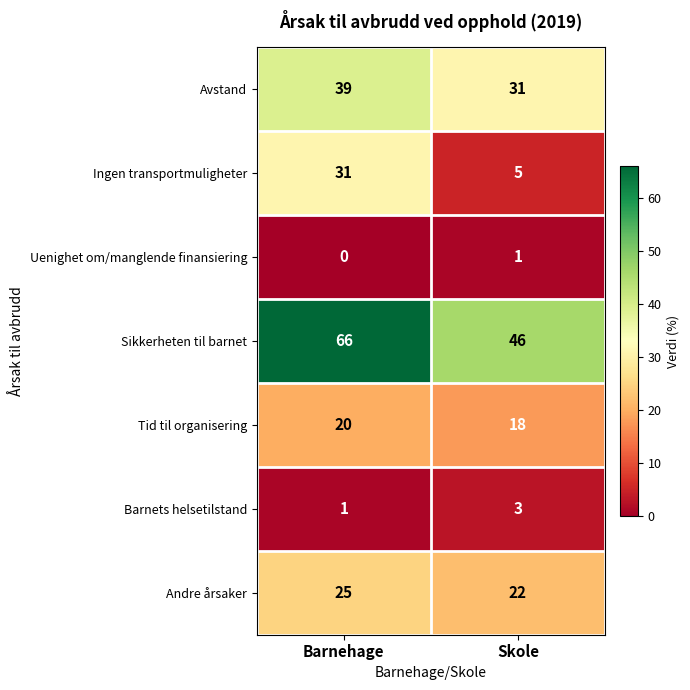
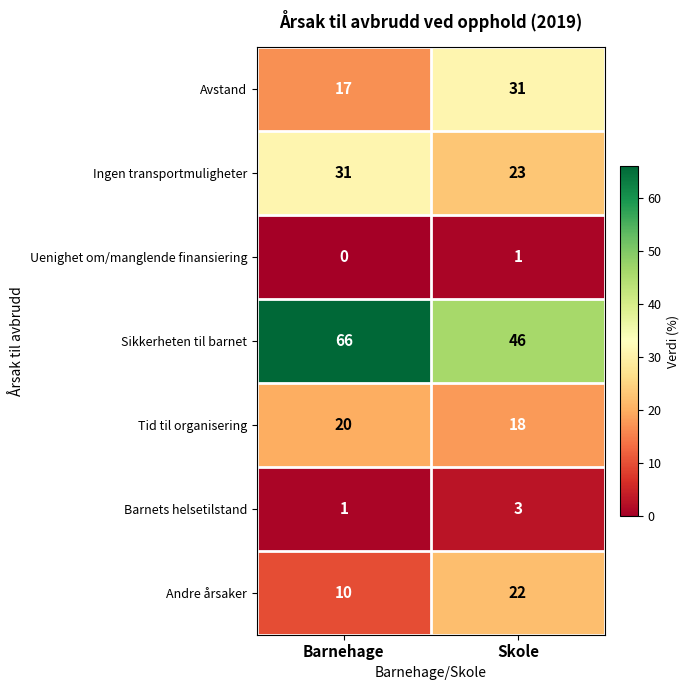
Avstand, Barnehage: 39 -> 17
Ingen transportmuligheter, Skole: 5 -> 23
Andre årsaker, Barnehage: 25 -> 10
